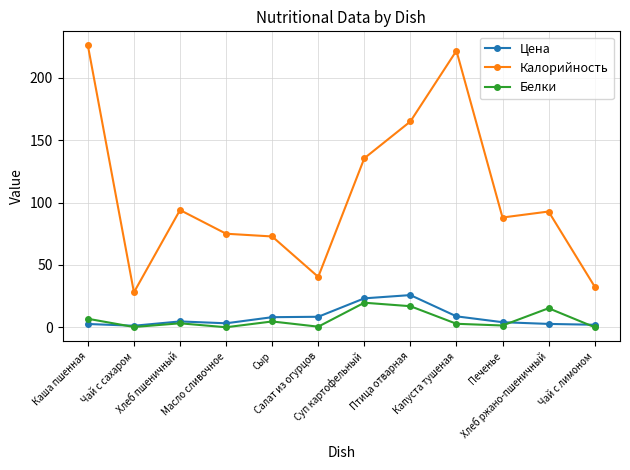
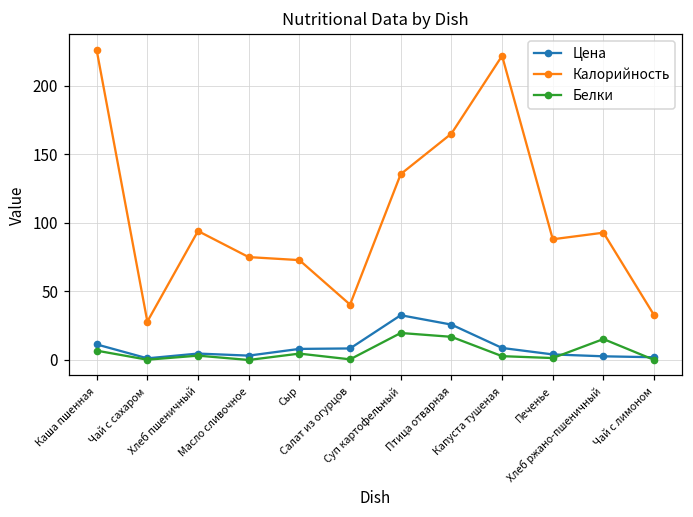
Цена, Каша пшенная: 3 -> 11
Цена, Суп картофельный: 23 -> 33
